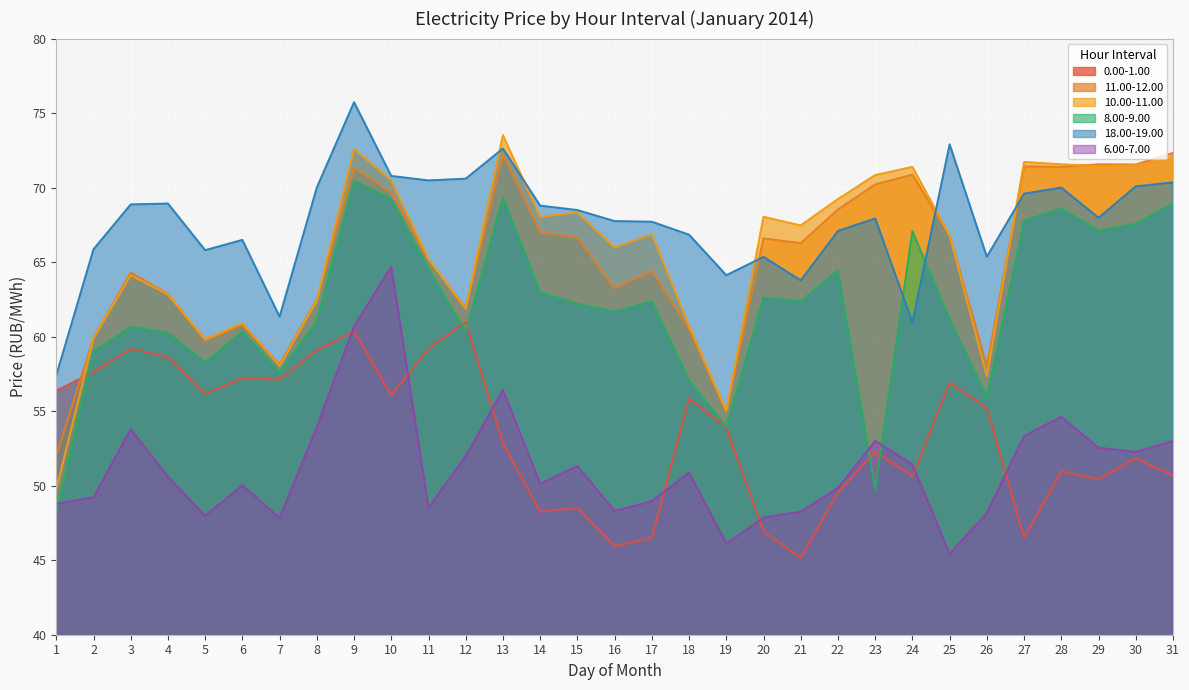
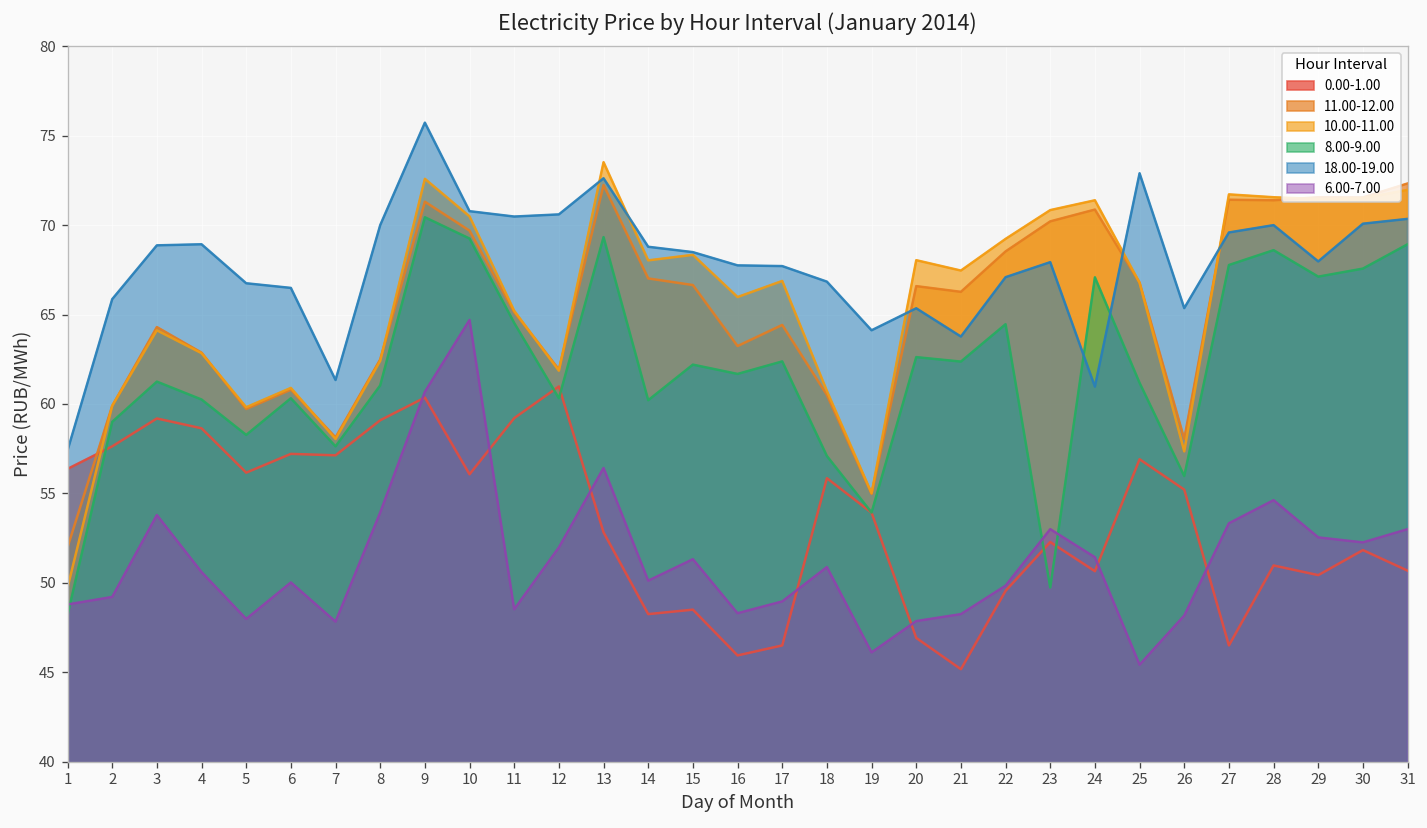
8.00-9.00, 3: 60.7 -> 61.3
18.00-19.00, 5: 65.8 -> 66.8
8.00-9.00, 14: 63.0 -> 60.2
